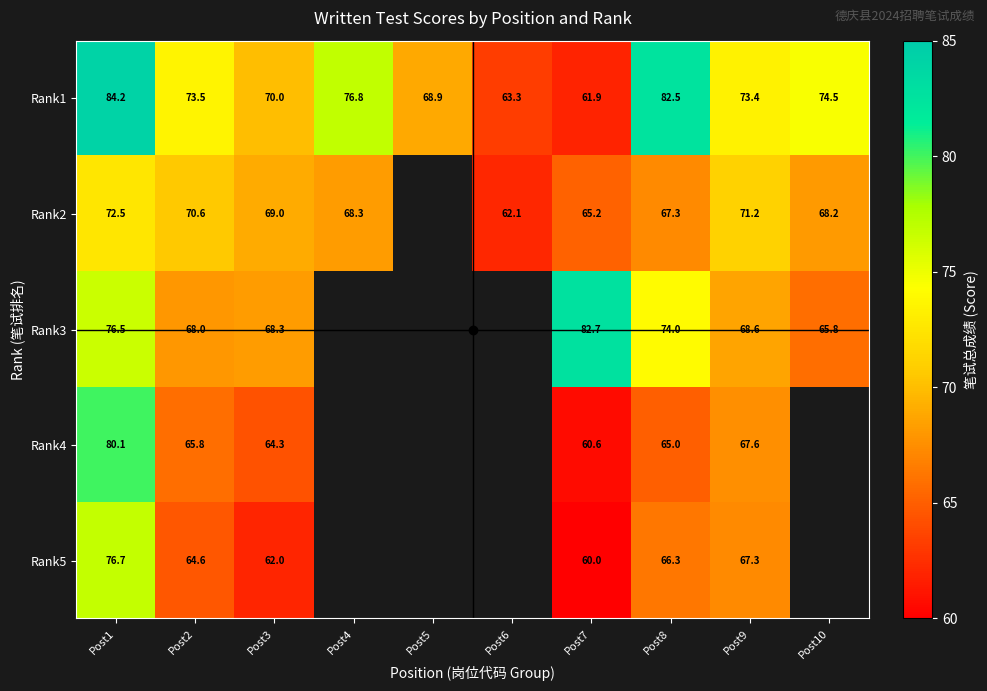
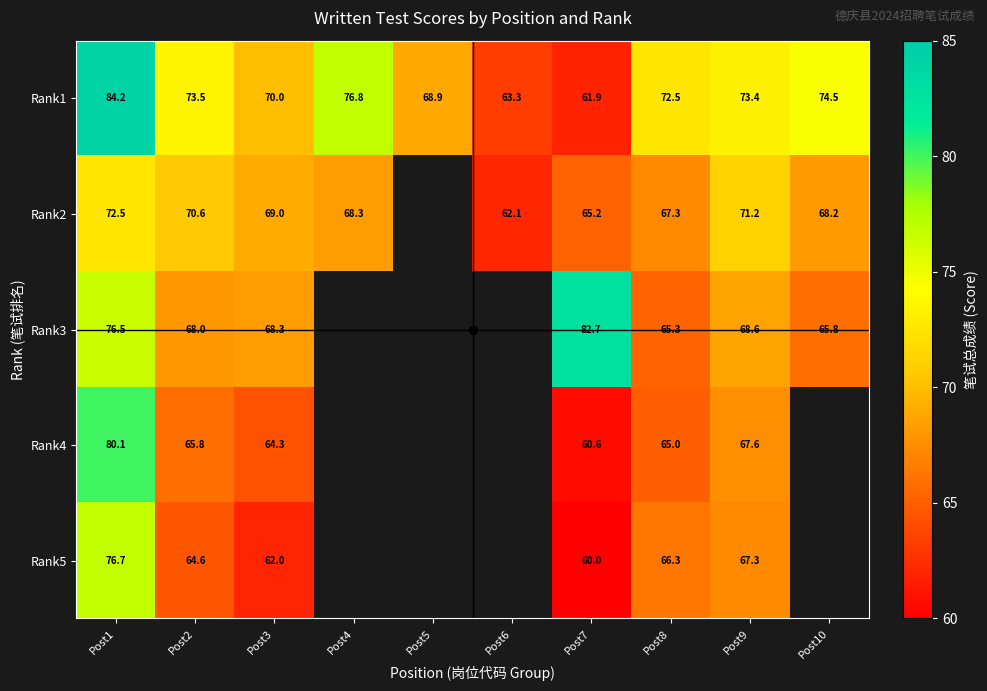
Rank1, Post8: 82.5 -> 72.5
Rank3, Post8: 74.0 -> 65.3
